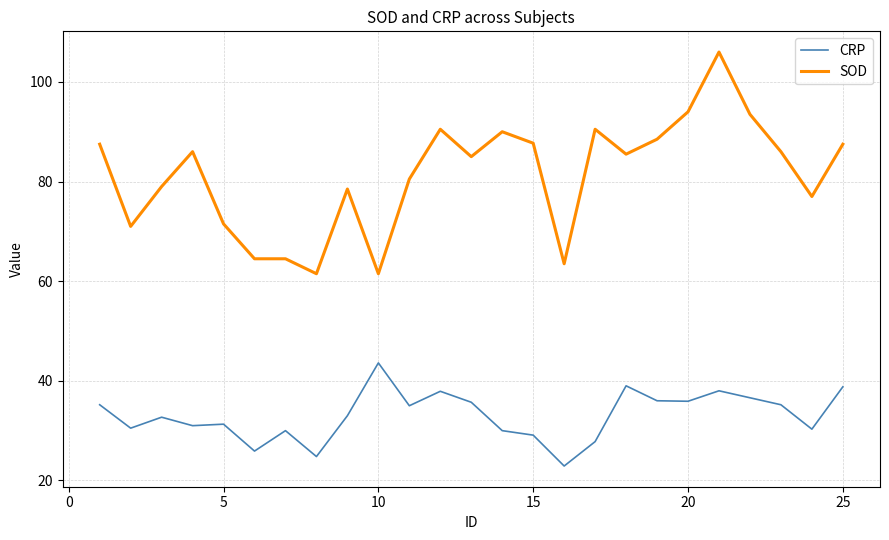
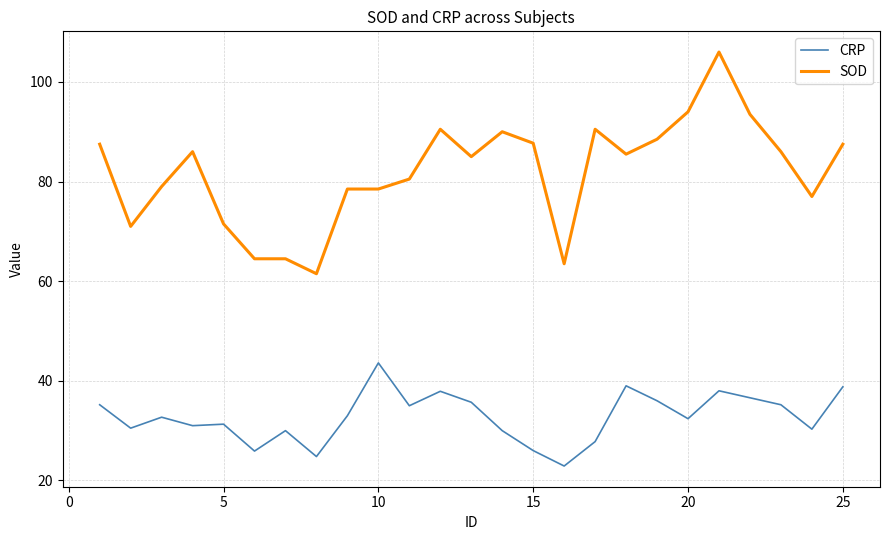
SOD, 10: 62 -> 79
CRP, 15: 29 -> 26
CRP, 20: 36 -> 32
